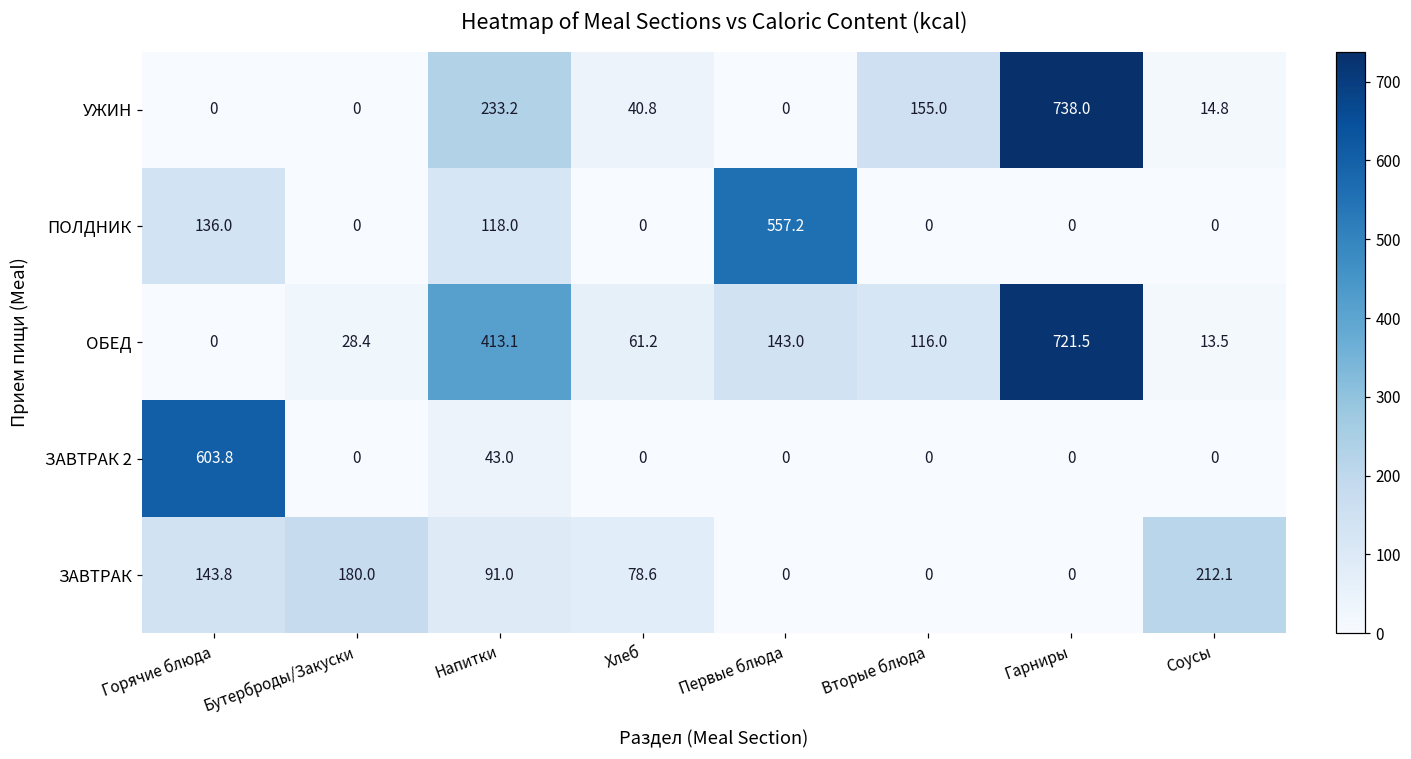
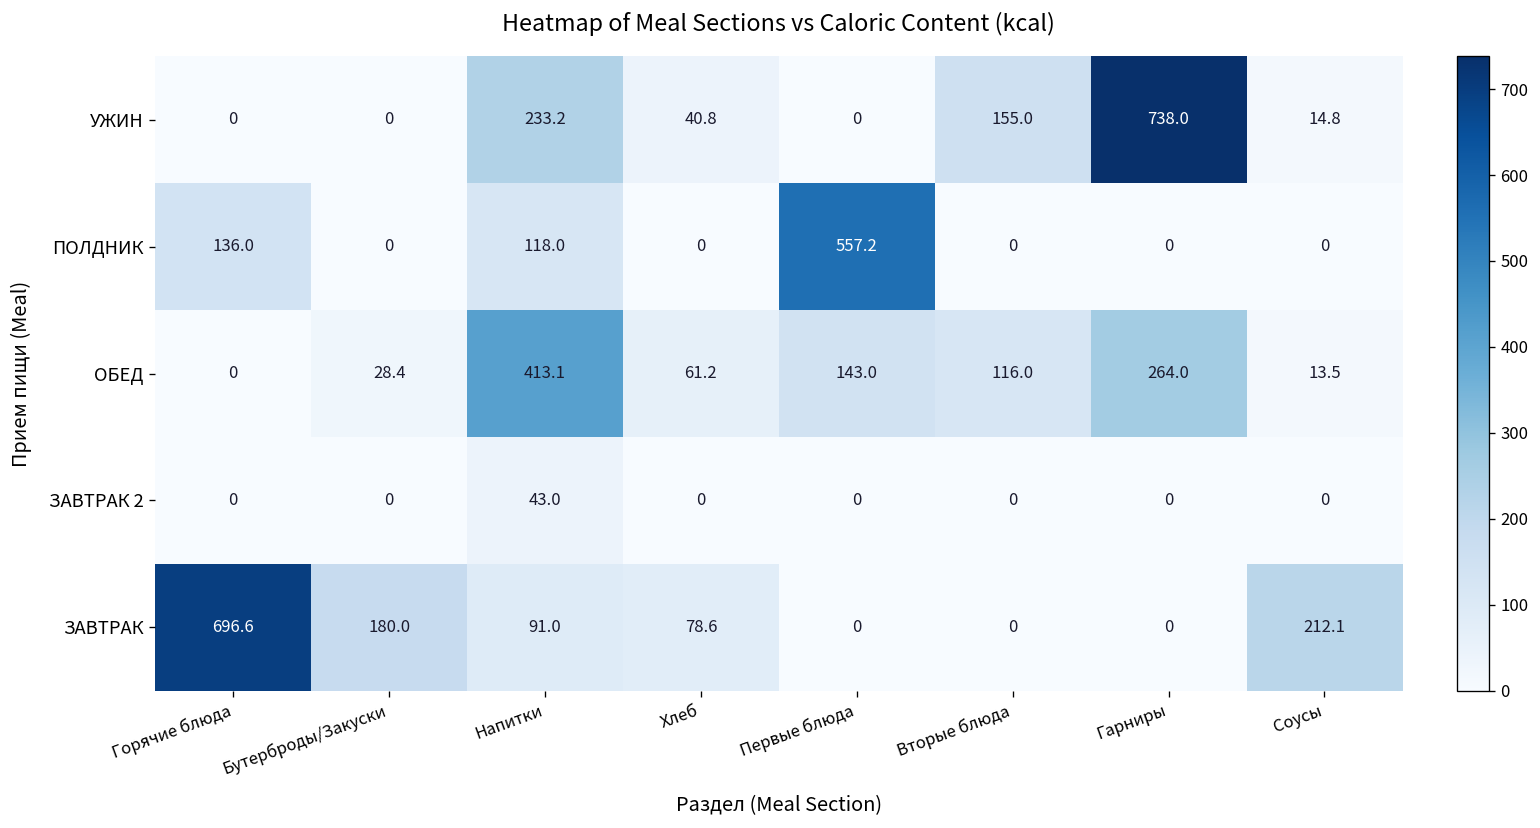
ОБЕД, Гарниры: 721.5 -> 264.0
ЗАВТРАК 2, Горячие блюда: 603.8 -> 0
ЗАВТРАК, Горячие блюда: 143.8 -> 696.6
